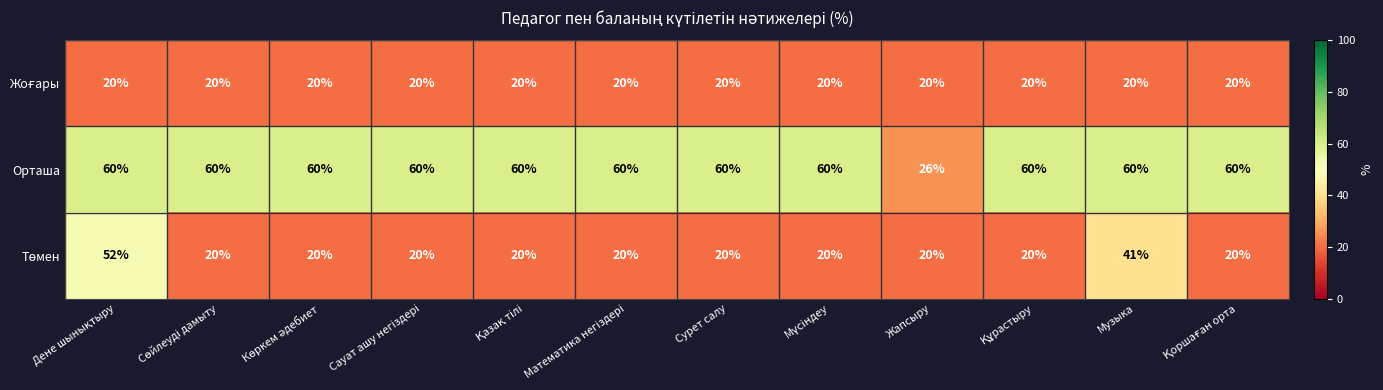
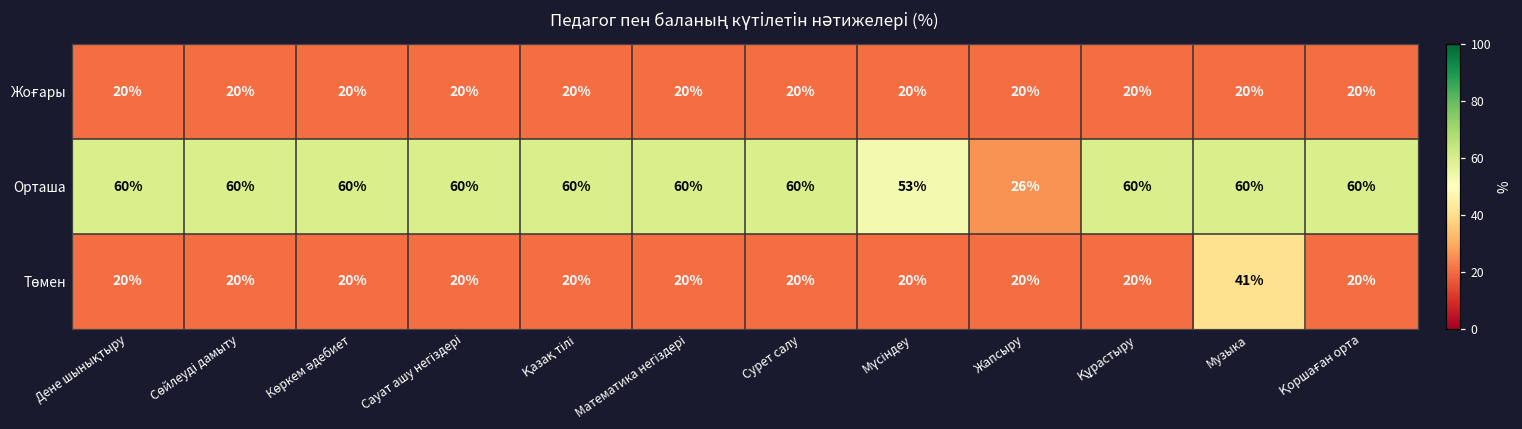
Орташа, Мүсіндеу: 60% -> 53%
Төмен, Дене шынықтыру: 52% -> 20%
